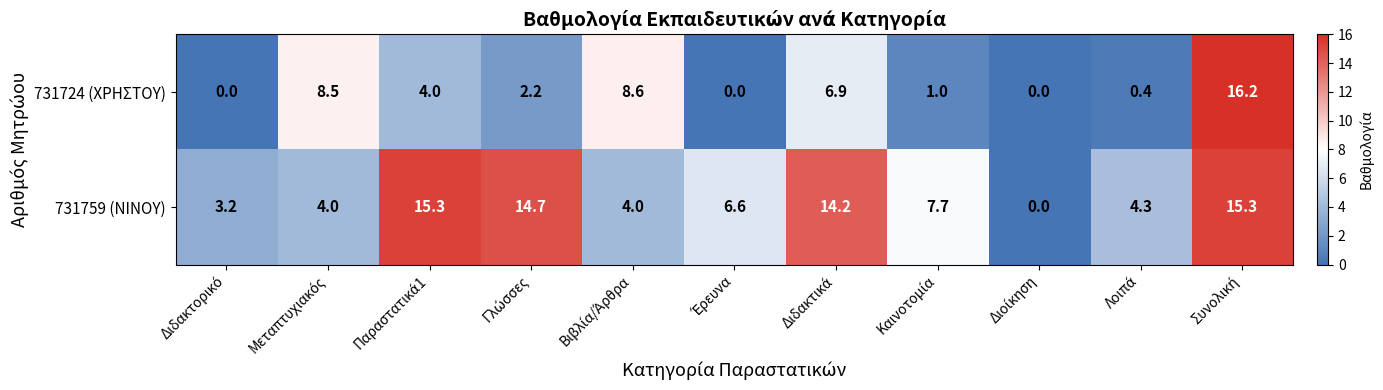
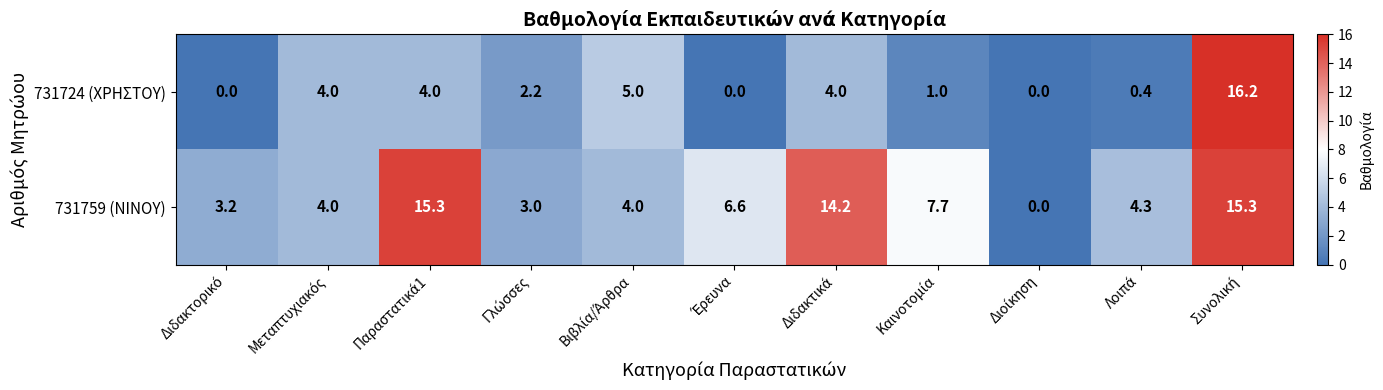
731724 (ΧΡΗΣΤΟΥ), Μεταπτυχιακός: 8.5 -> 4.0
731724 (ΧΡΗΣΤΟΥ), Βιβλία/Άρθρα: 8.6 -> 5.0
731724 (ΧΡΗΣΤΟΥ), Διδακτικά: 6.9 -> 4.0
731759 (ΝΙΝΟΥ), Γλώσσες: 14.7 -> 3.0
